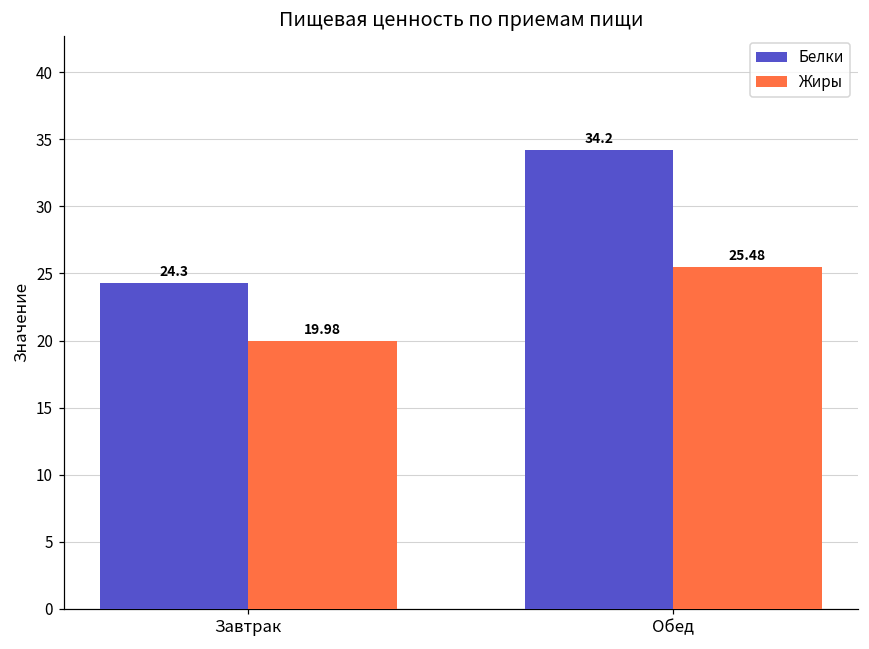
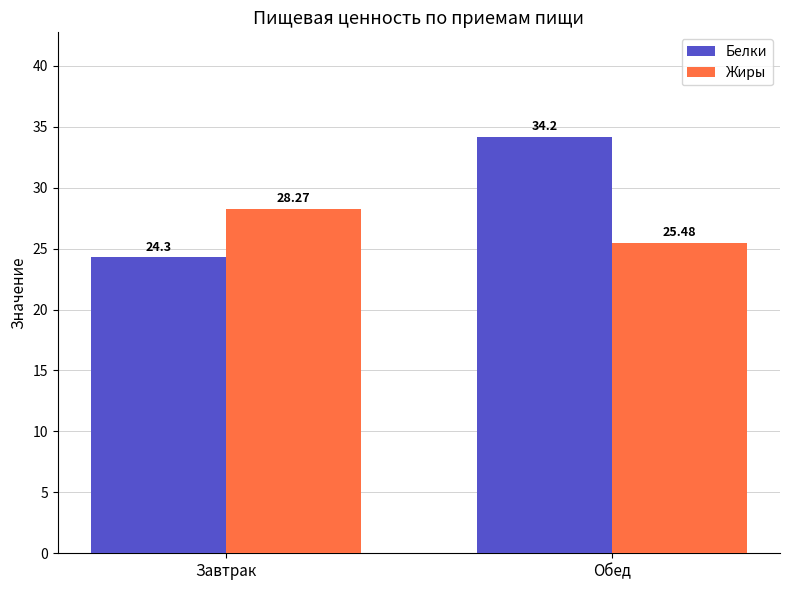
Жиры, Завтрак: 19.98 -> 28.27
